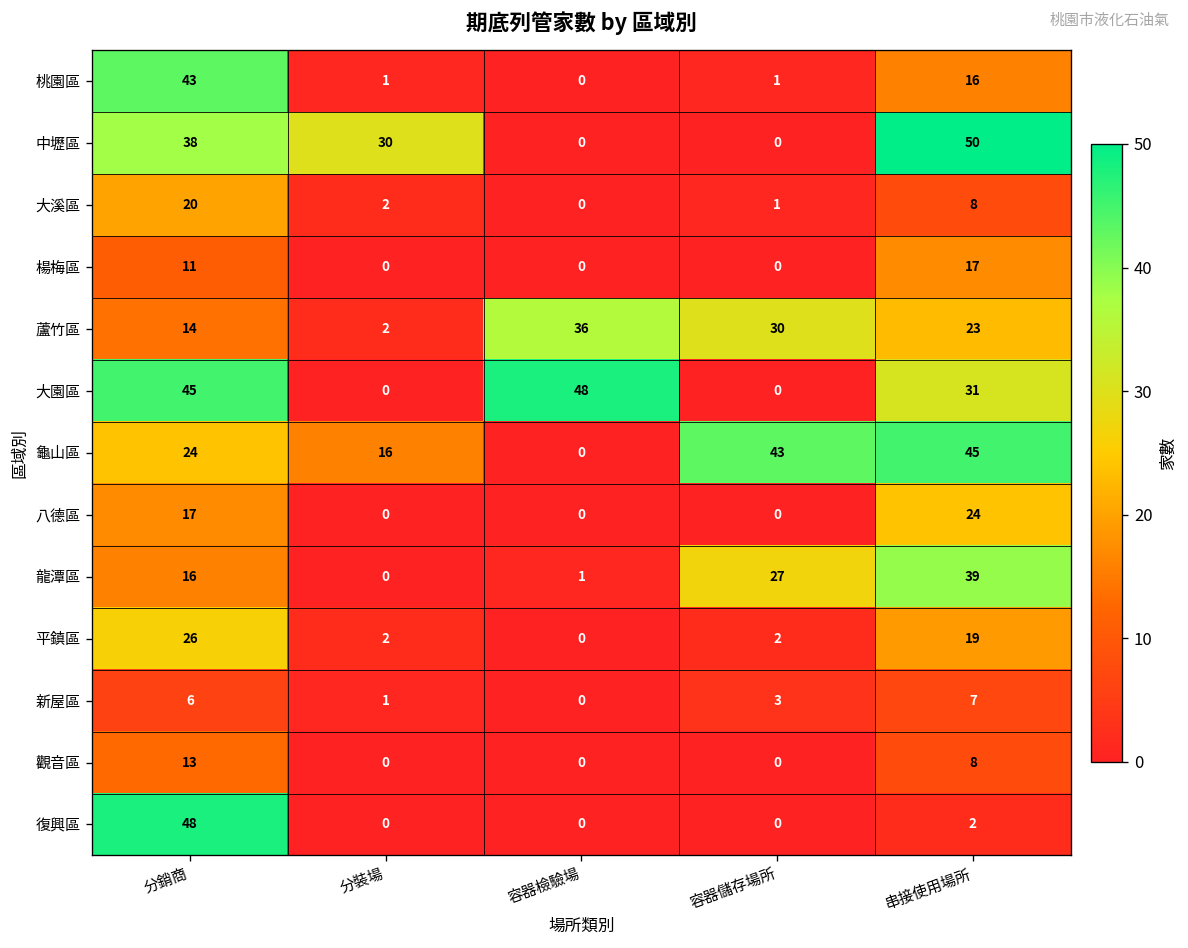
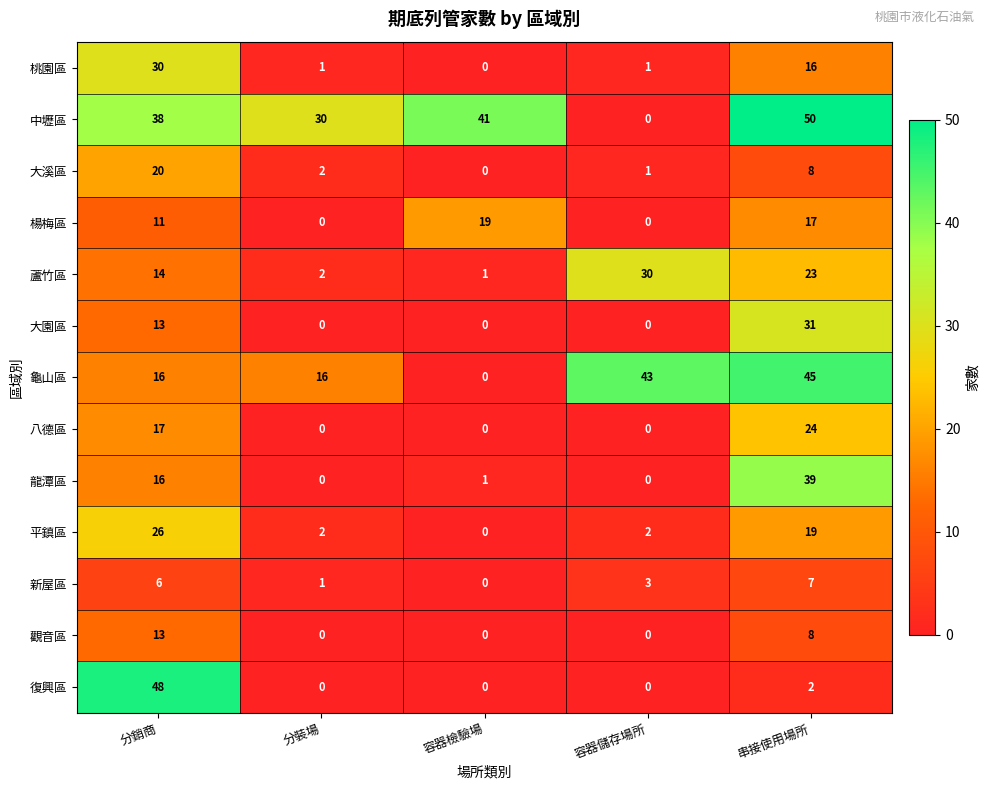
桃園區, 分銷商: 43 -> 30
中壢區, 容器檢驗場: 0 -> 41
楊梅區, 容器檢驗場: 0 -> 19
蘆竹區, 容器檢驗場: 36 -> 1
大園區, 分銷商: 45 -> 13
大園區, 容器檢驗場: 48 -> 0
龜山區, 分銷商: 24 -> 16
龍潭區, 容器儲存場所: 27 -> 0
